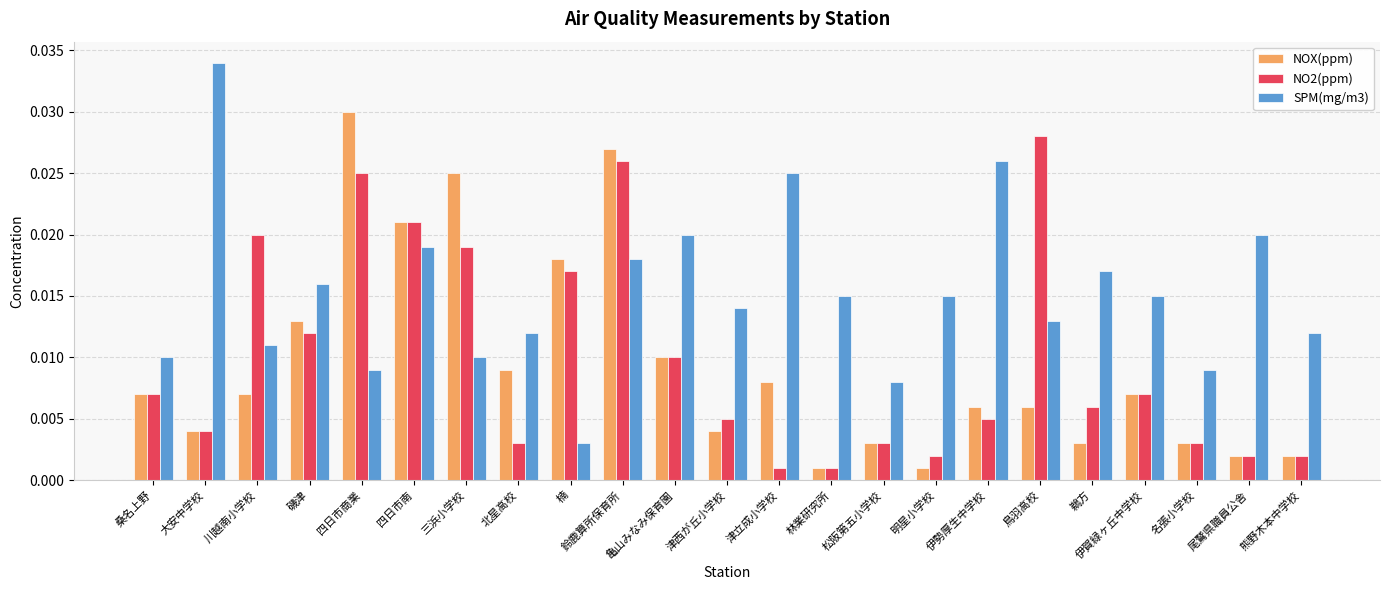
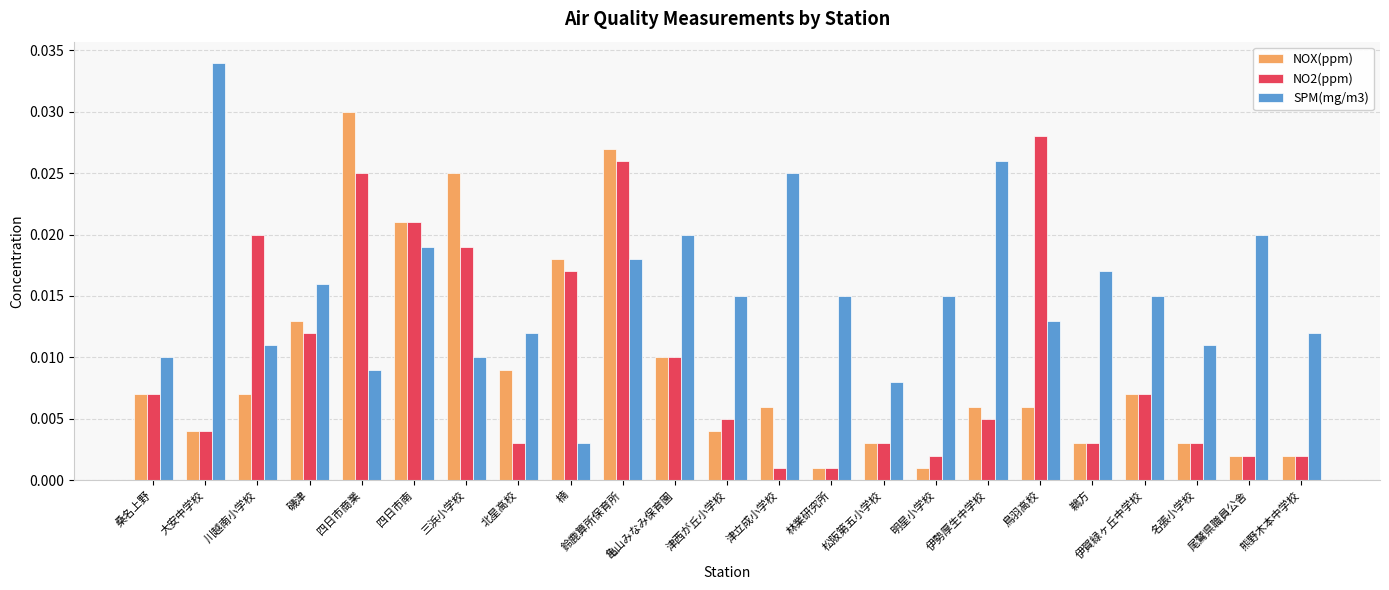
SPM(mg/m3), 津西が丘小学校: 0.014 -> 0.015
NOX(ppm), 津立成小学校: 0.008 -> 0.006
NO2(ppm), 鵜方: 0.006 -> 0.003
SPM(mg/m3), 名張小学校: 0.009 -> 0.011
